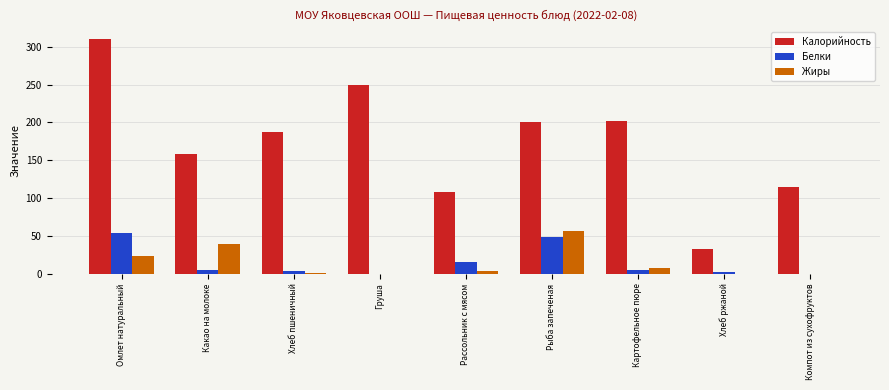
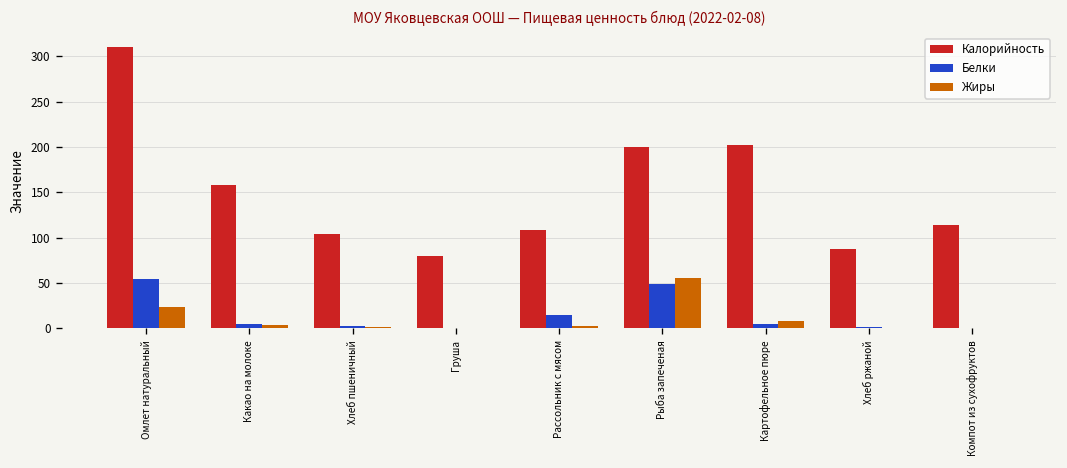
Жиры, Какао на молоке: 40 -> 0
Калорийность, Хлеб пшеничный: 190 -> 100
Калорийность, Груша: 250 -> 80
Калорийность, Хлеб ржаной: 30 -> 90
